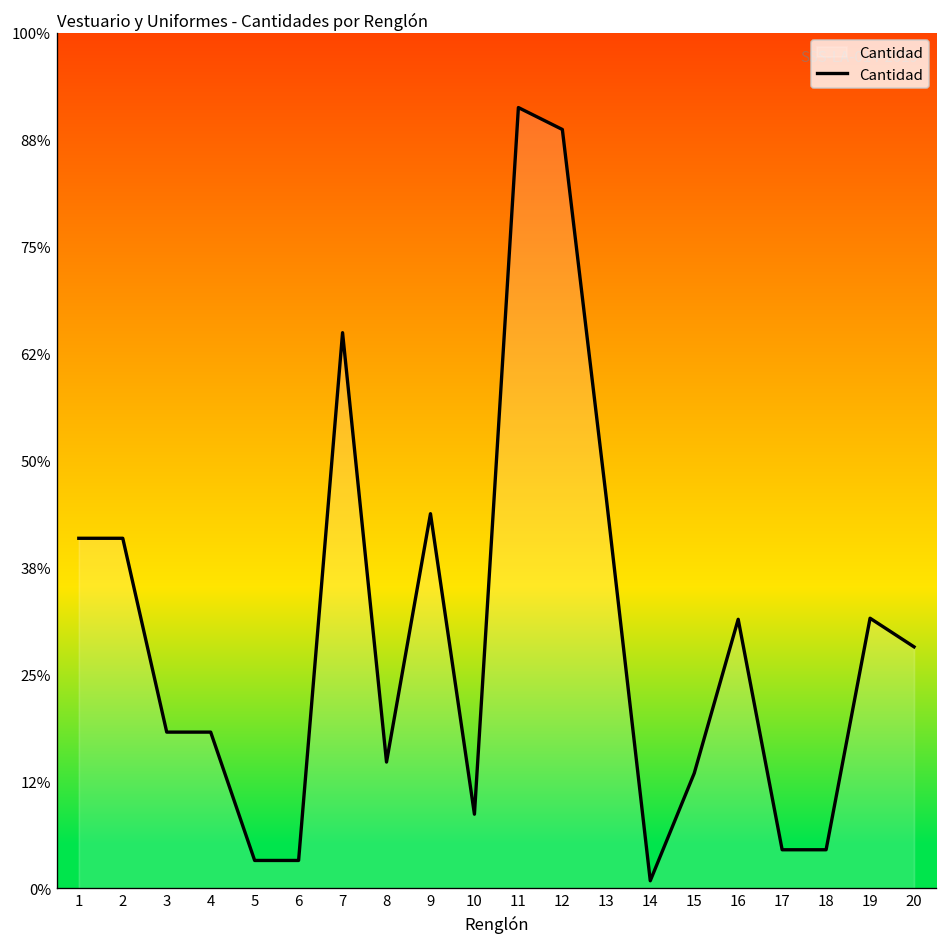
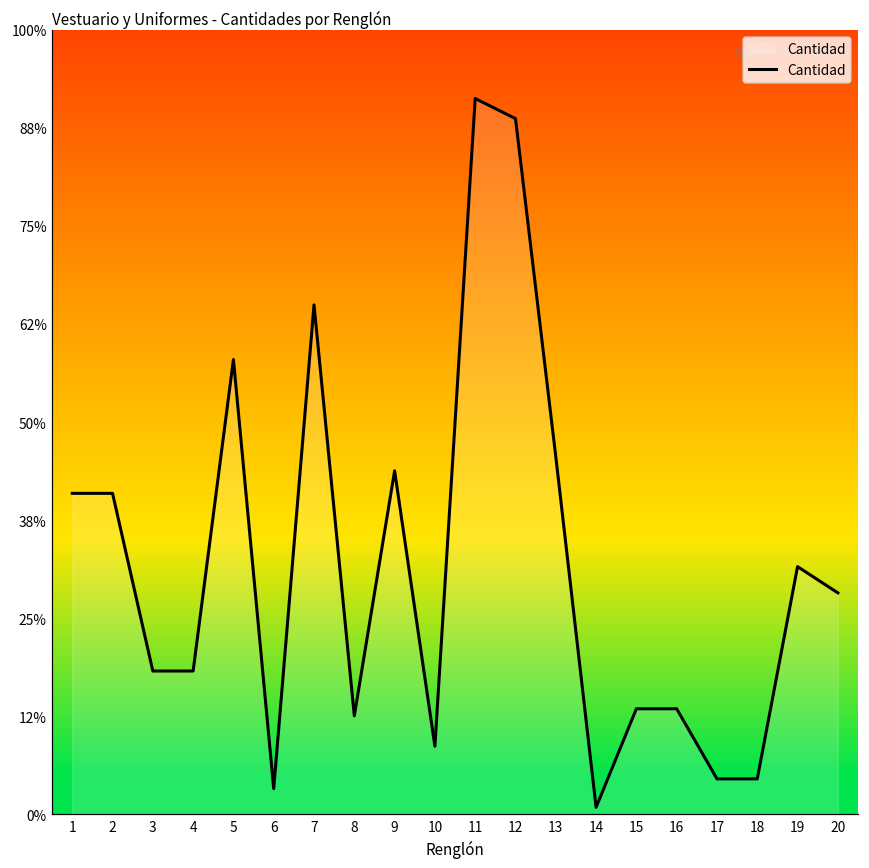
5: 3% -> 58%
8: 15% -> 13%
16: 31% -> 13%
